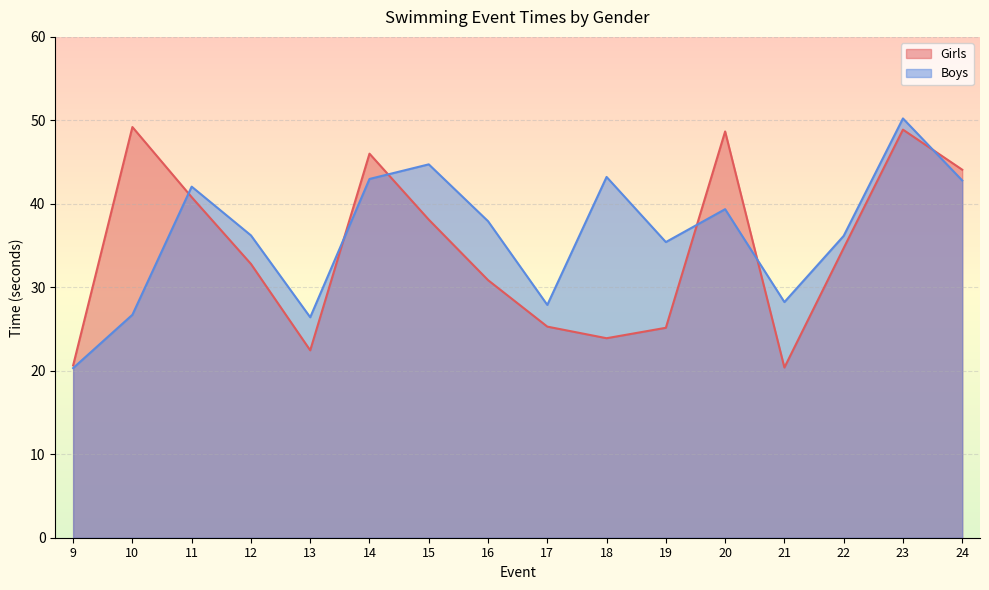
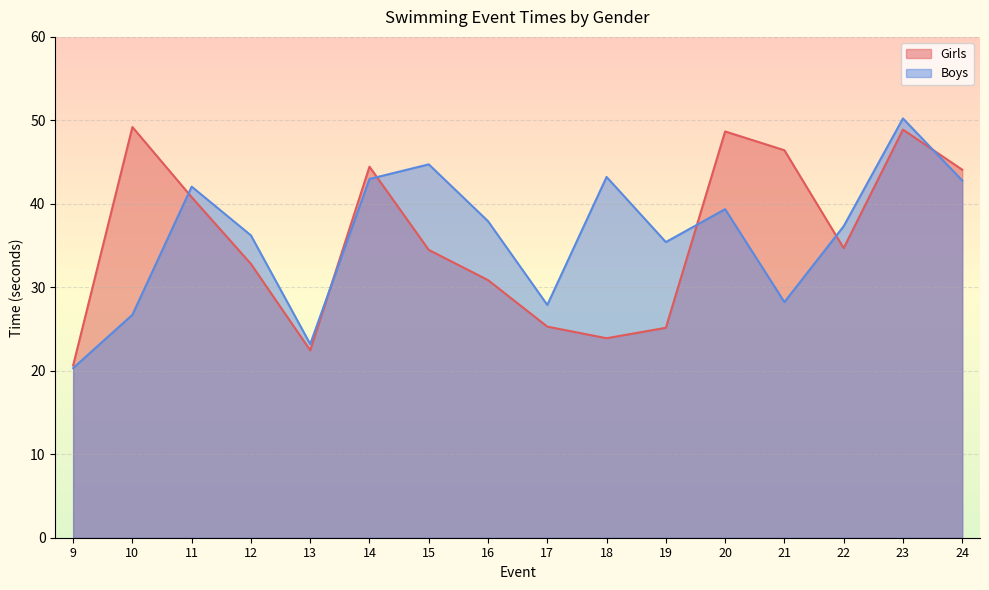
Boys, 13: 26 -> 23
Girls, 14: 46 -> 44
Girls, 15: 38 -> 34
Girls, 21: 20 -> 46
Boys, 22: 36 -> 37
